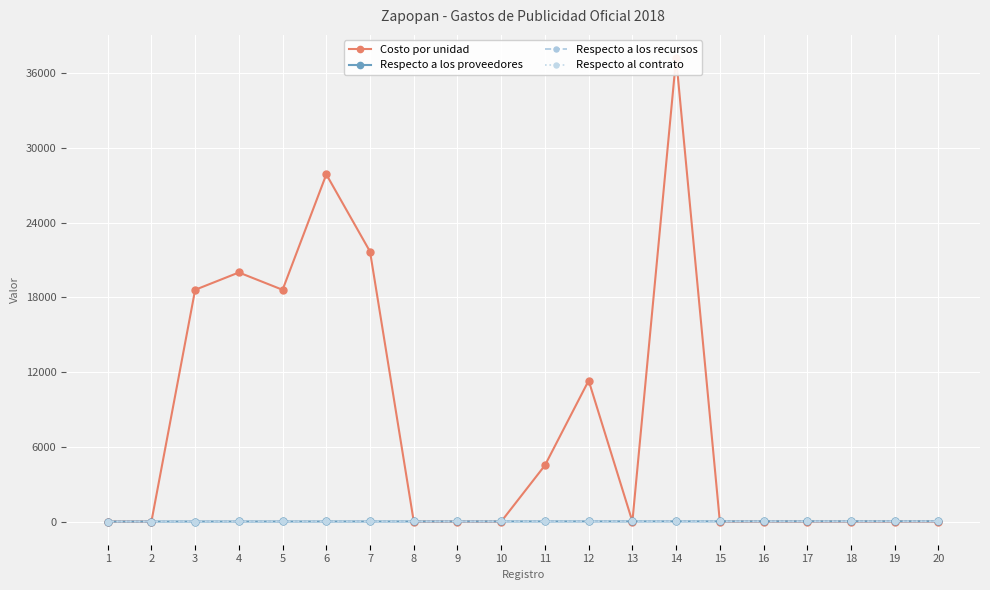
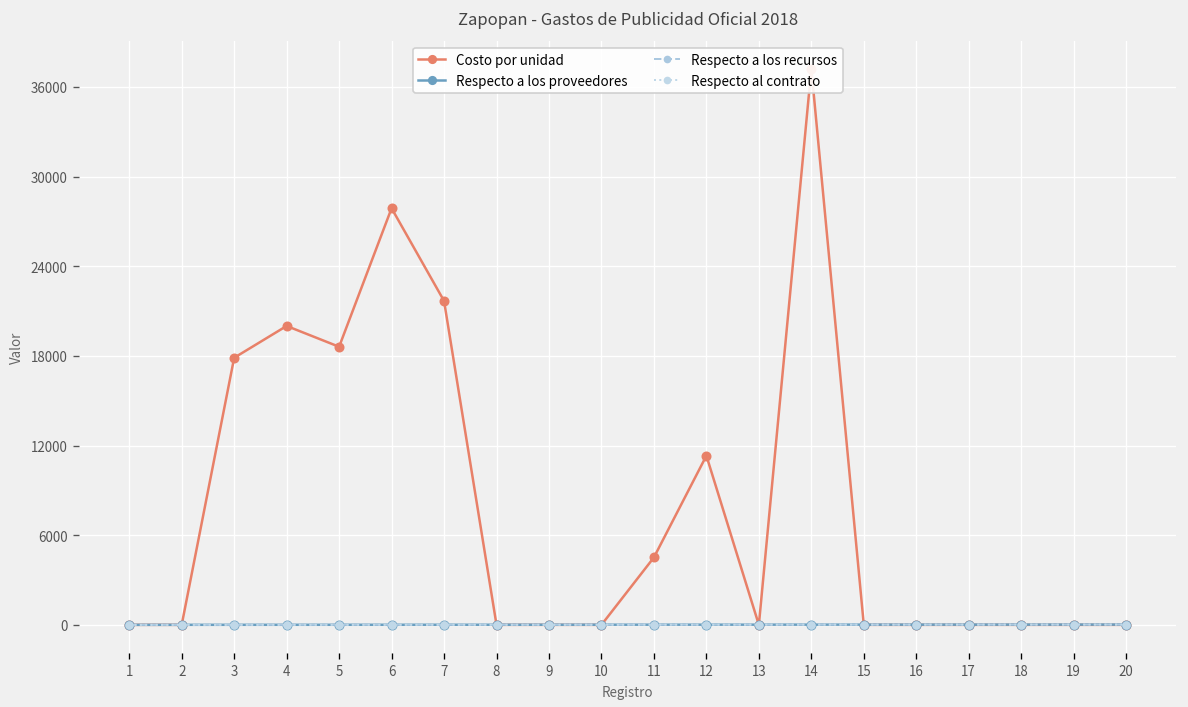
Costo por unidad, 3: 18600 -> 17900
